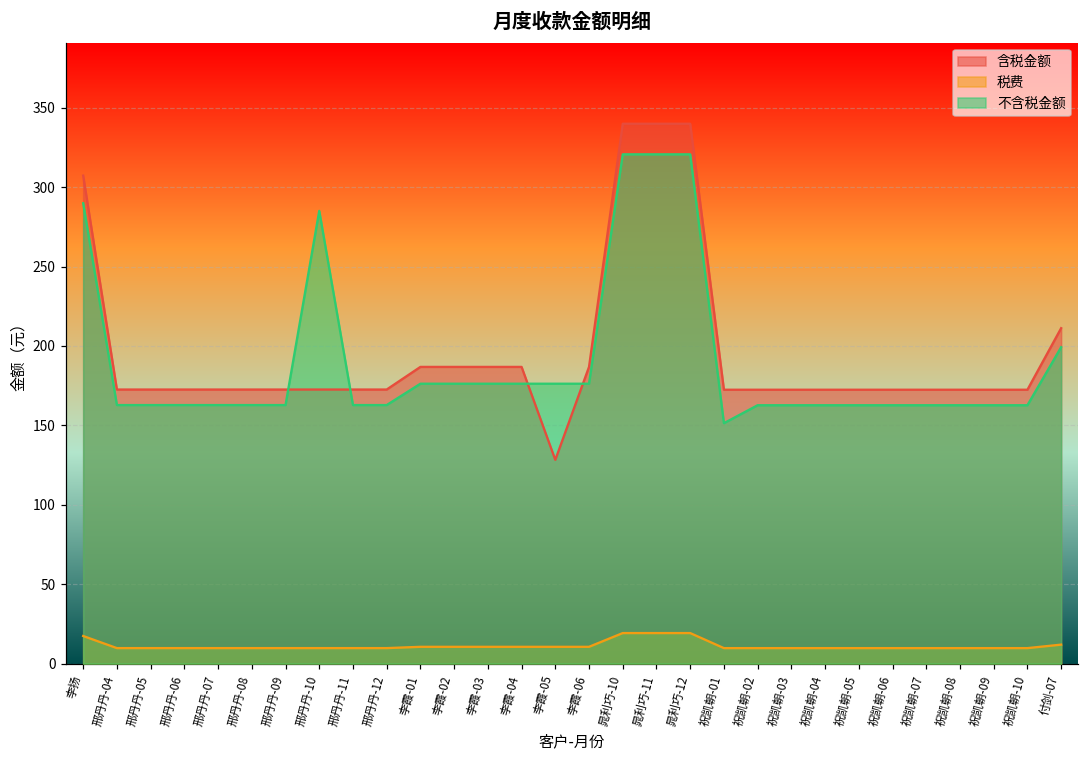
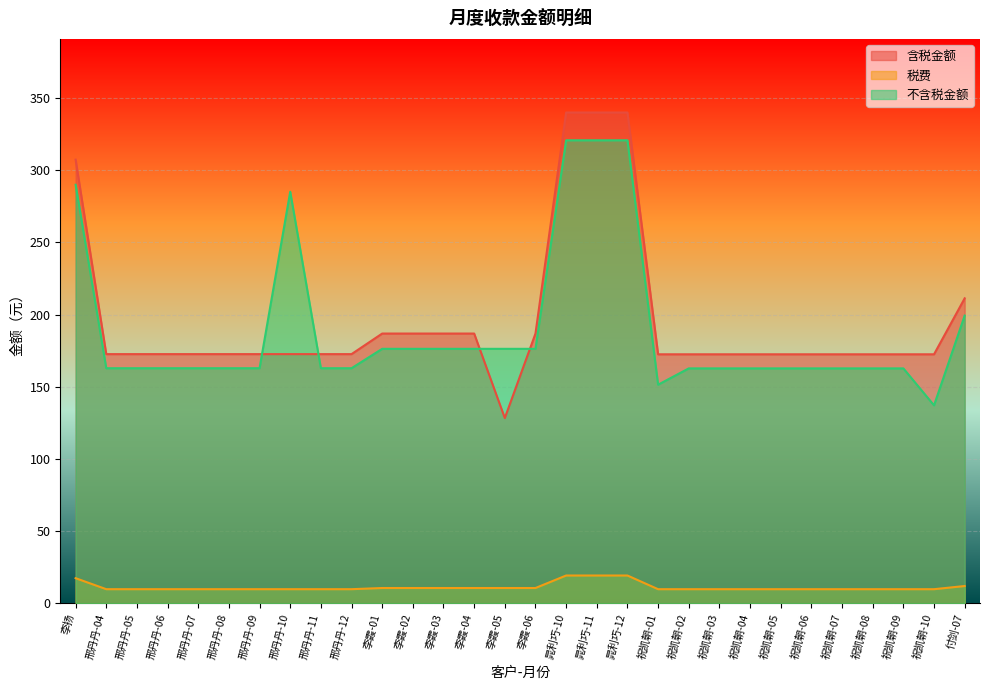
不含税金额, 祝凯朝-10: 163 -> 137
